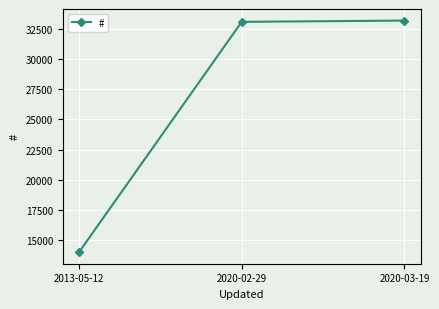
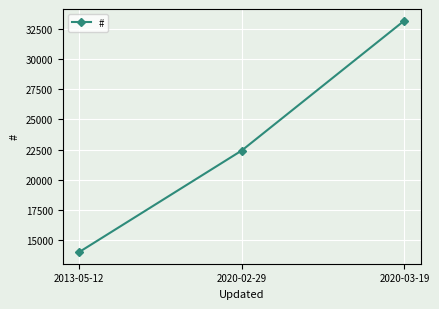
2020-02-29: 33100 -> 22400
